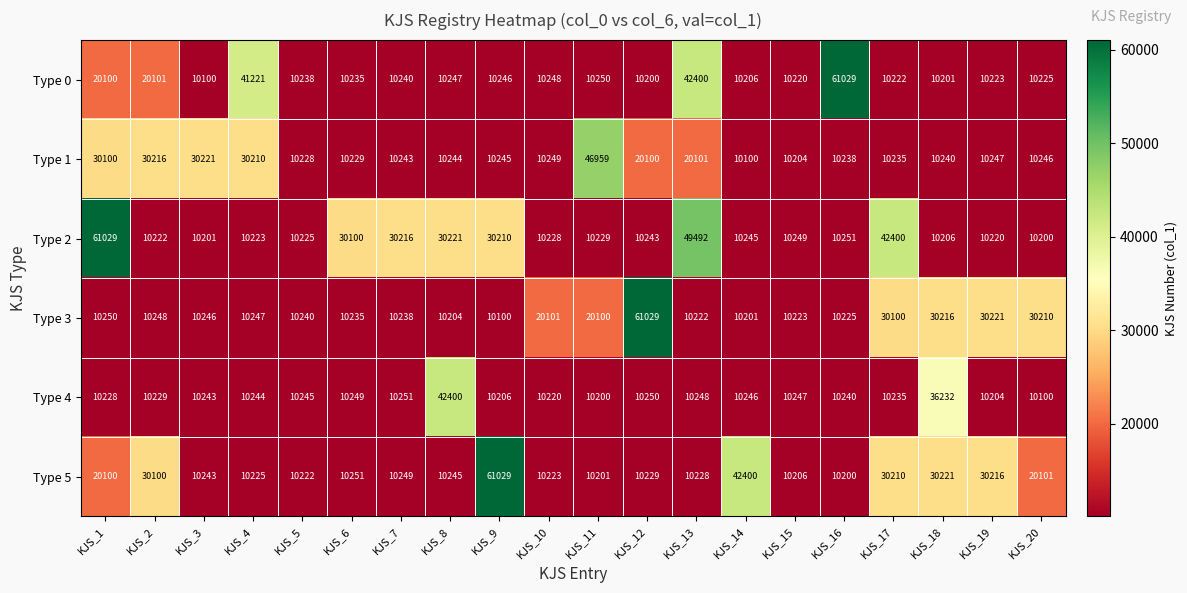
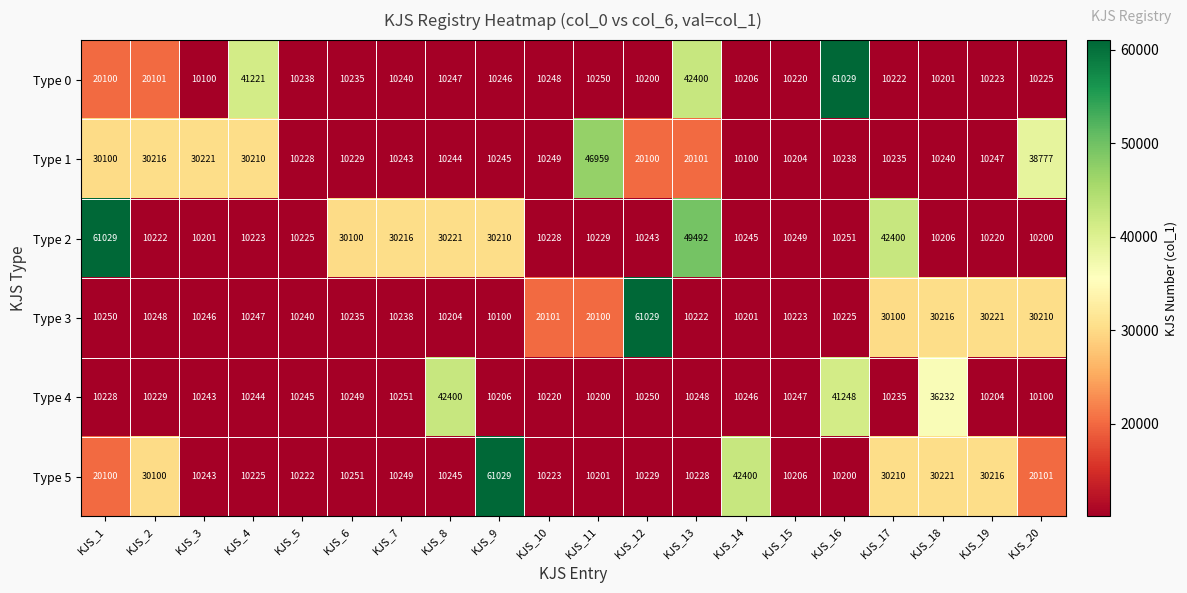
Type 1, KJS_20: 10246 -> 38777
Type 4, KJS_16: 10240 -> 41248
